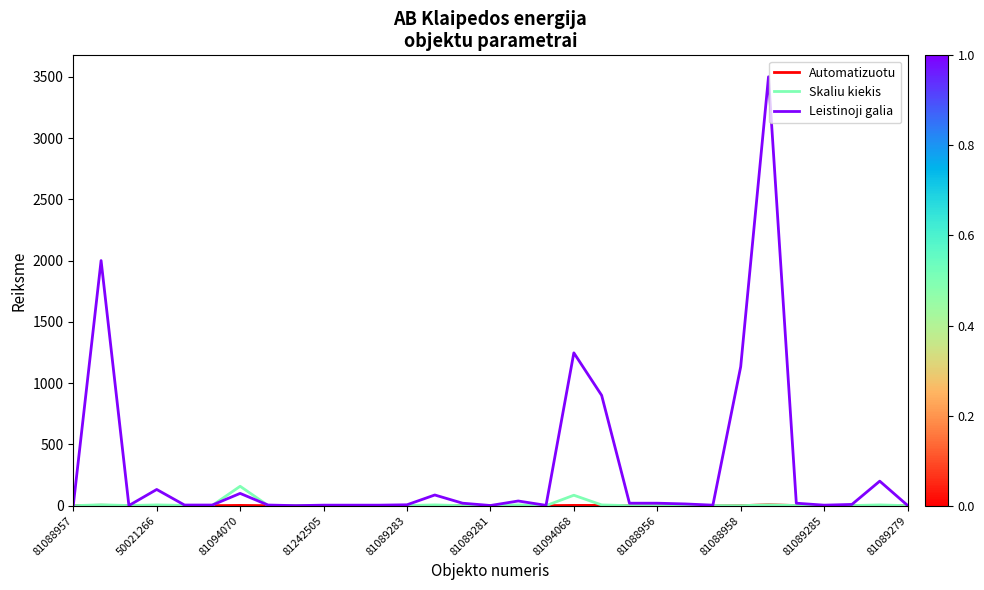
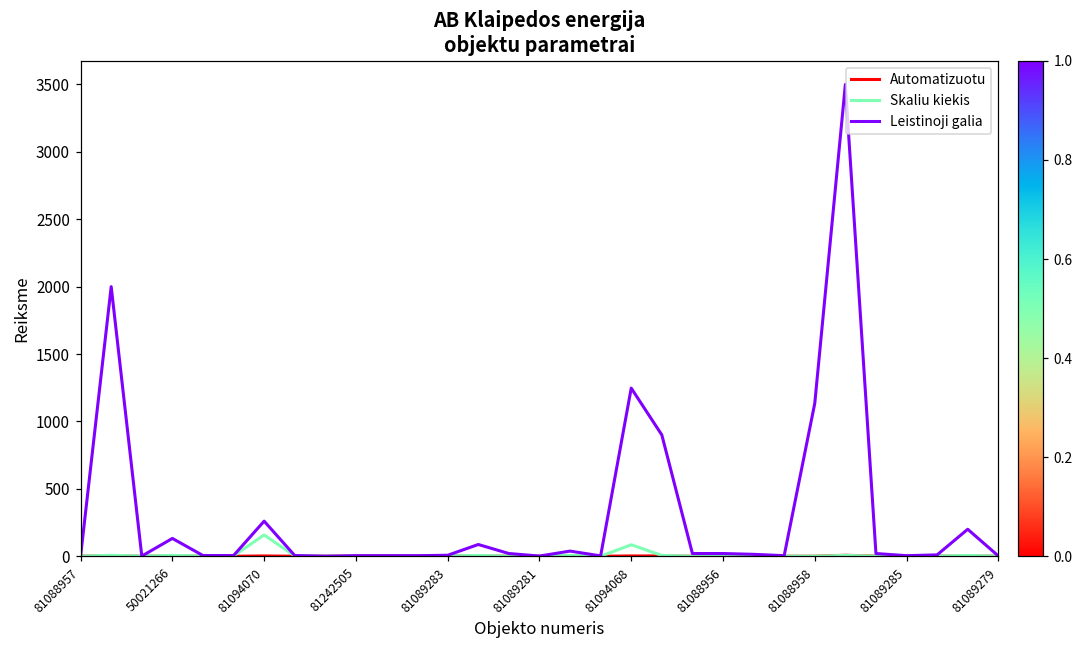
Leistinoji galia, 81094070: 100 -> 260
